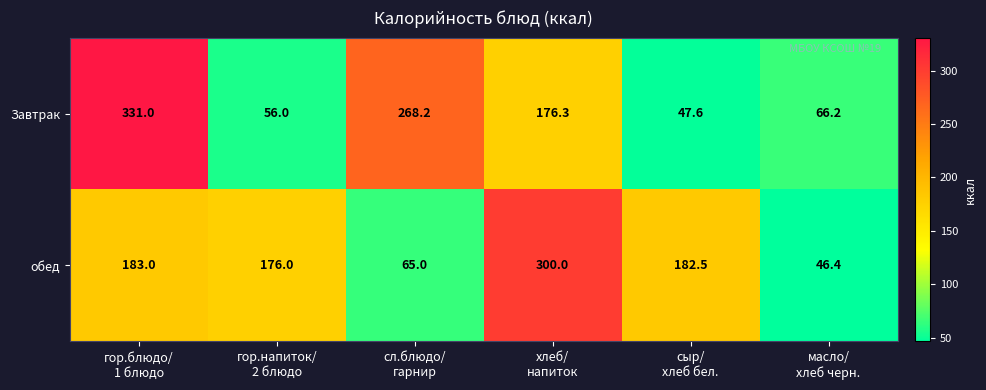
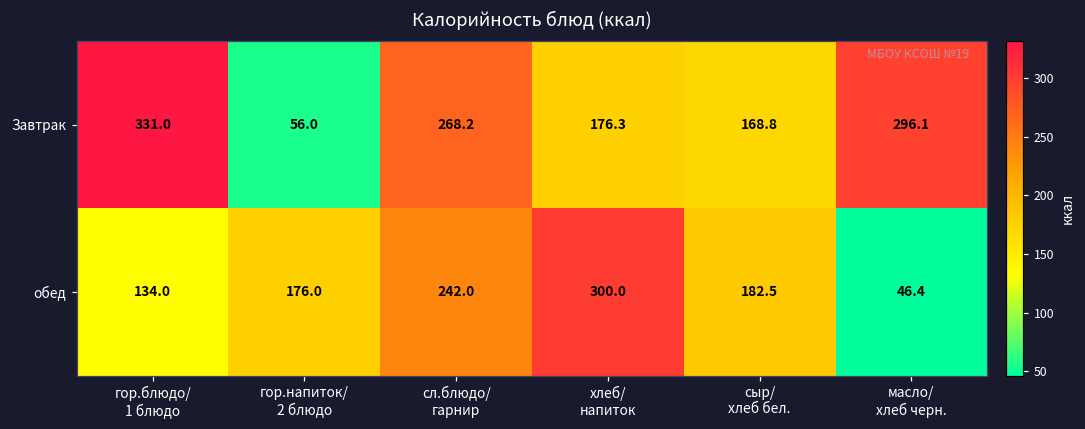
Завтрак, сыр/ хлеб бел.: 47.6 -> 168.8
Завтрак, масло/ хлеб черн.: 66.2 -> 296.1
обед, гор.блюдо/ 1 блюдо: 183.0 -> 134.0
обед, сл.блюдо/ гарнир: 65.0 -> 242.0
